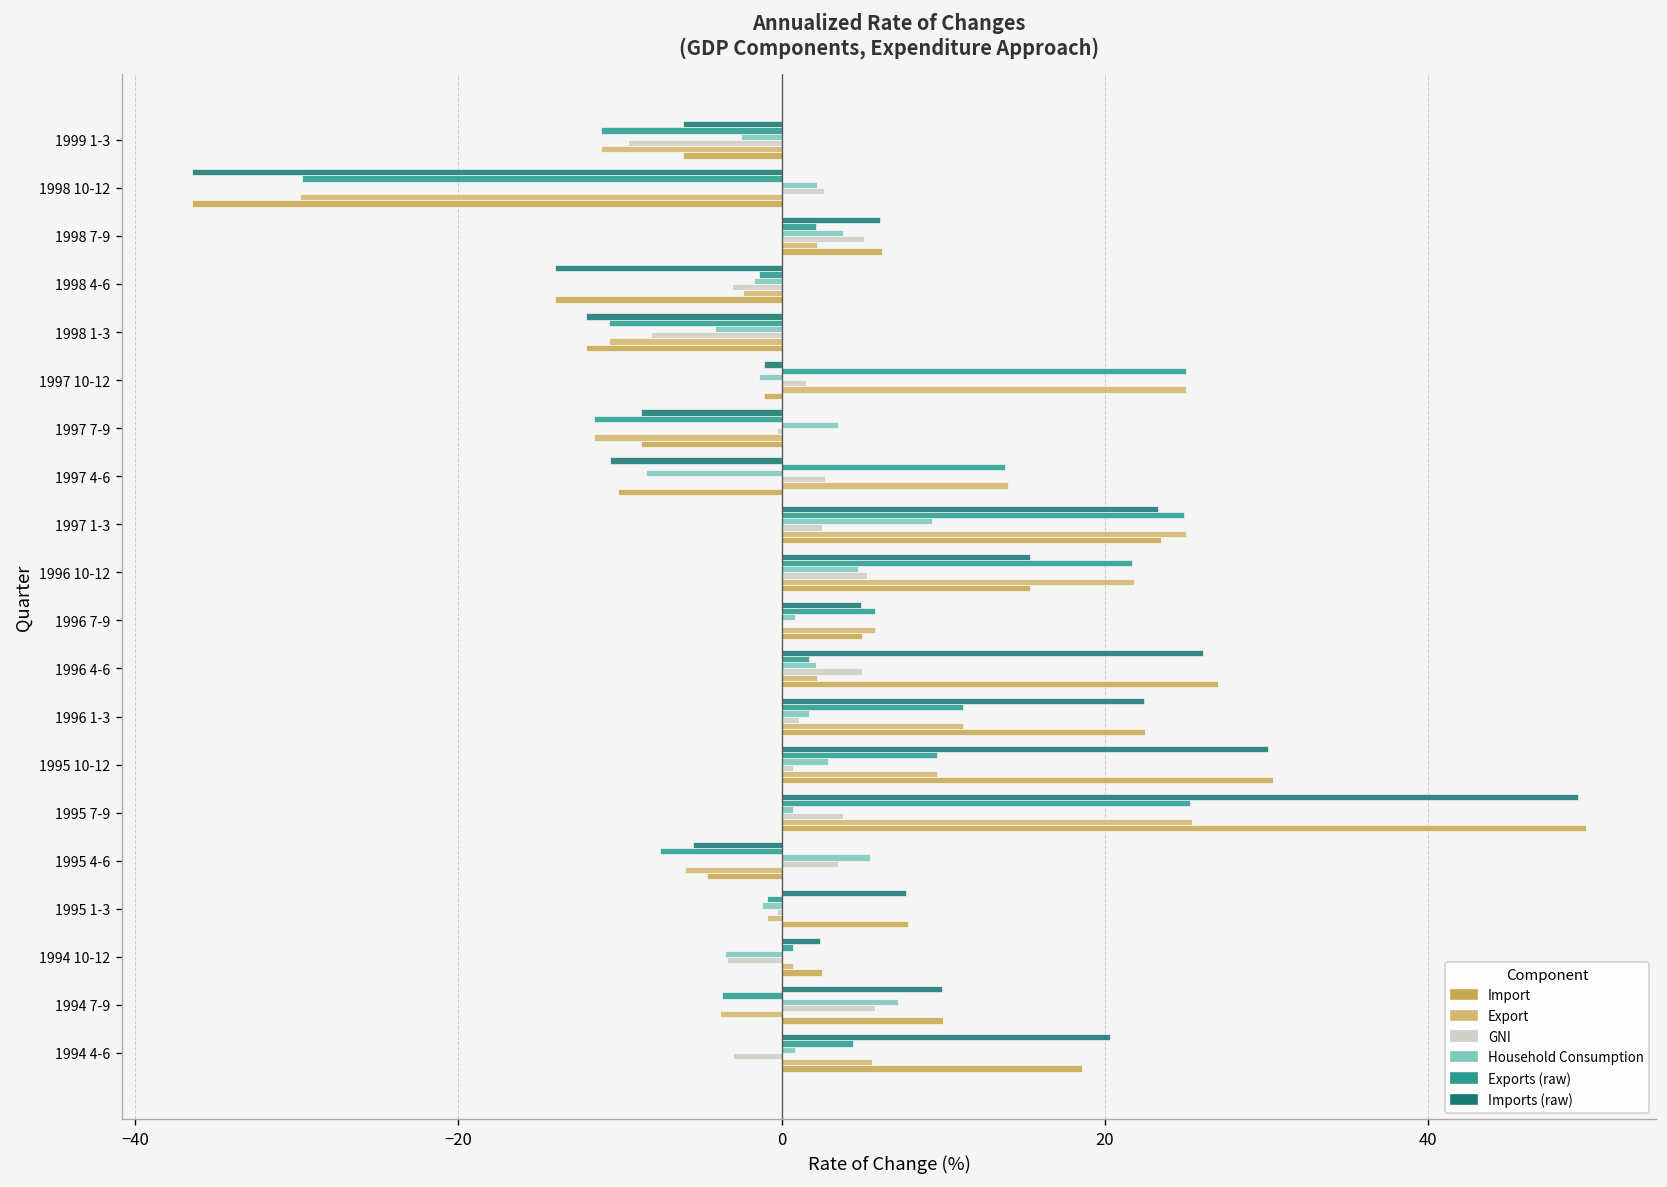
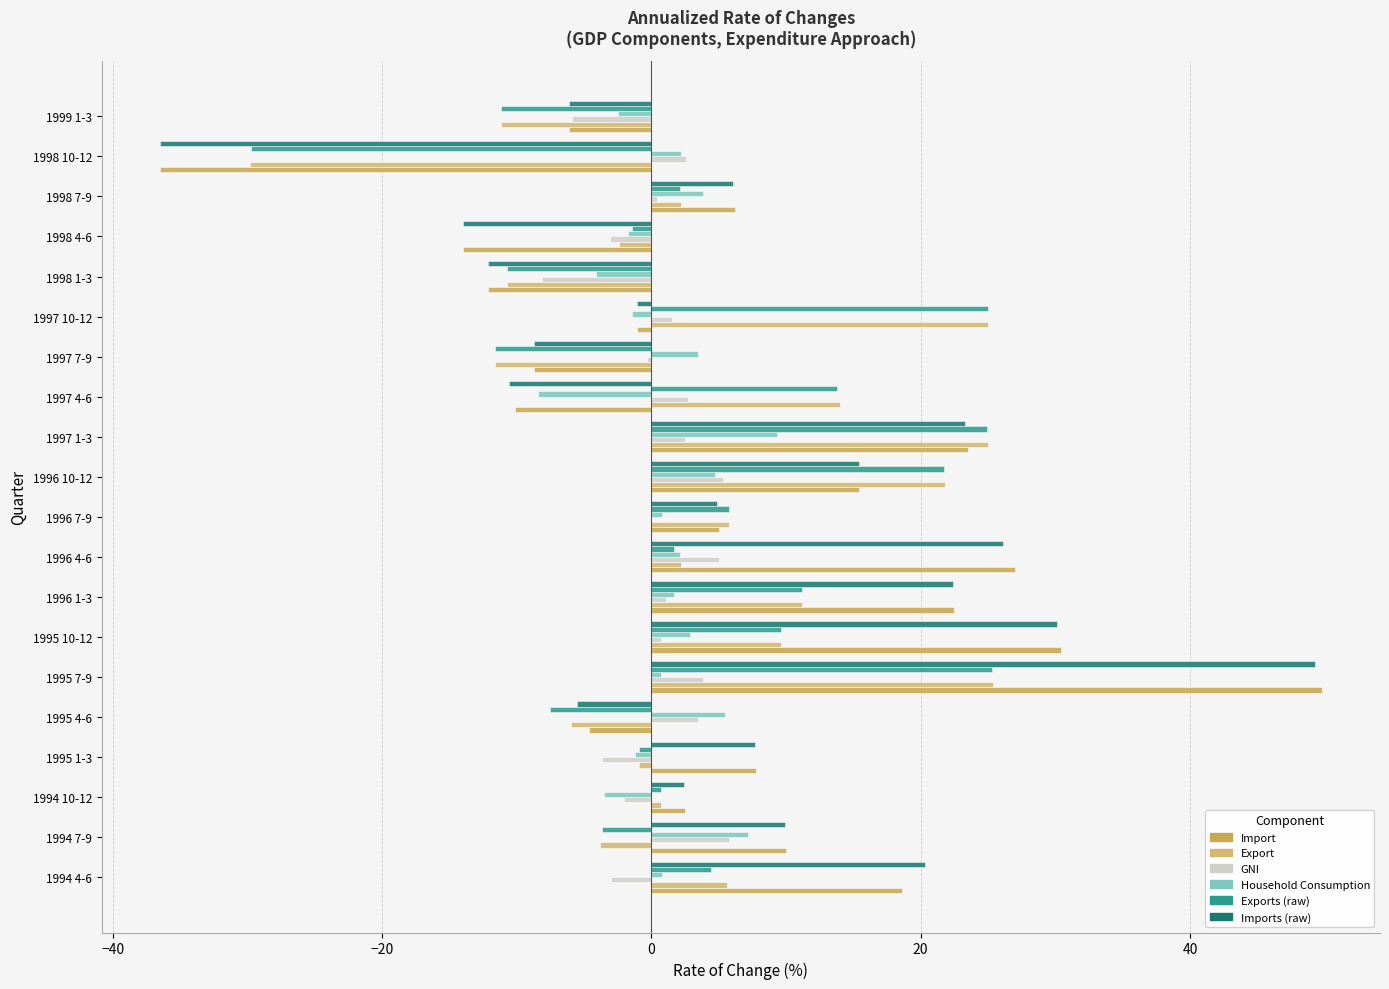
GNI, 1999 1-3: -9.5 -> -5.9
GNI, 1998 7-9: 5.1 -> 0.4
GNI, 1995 1-3: -0.3 -> -3.7
GNI, 1994 10-12: -3.4 -> -2.0
